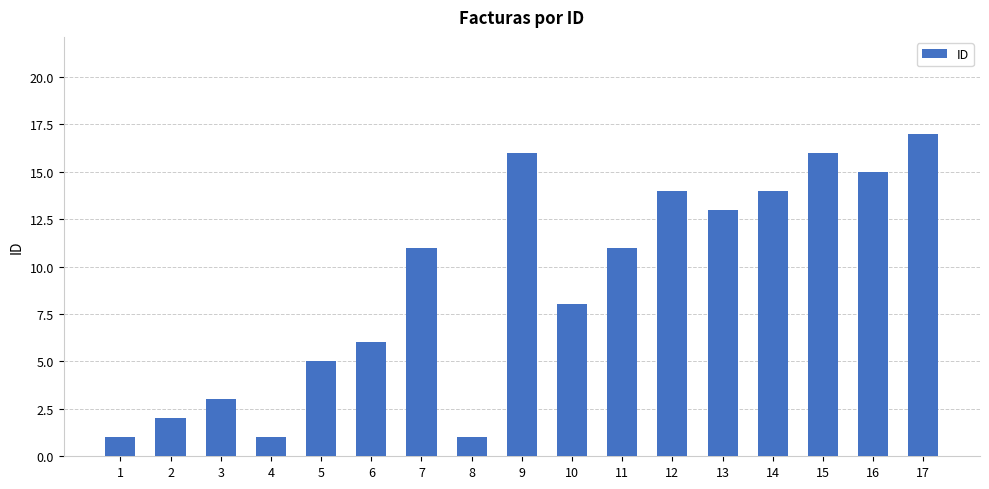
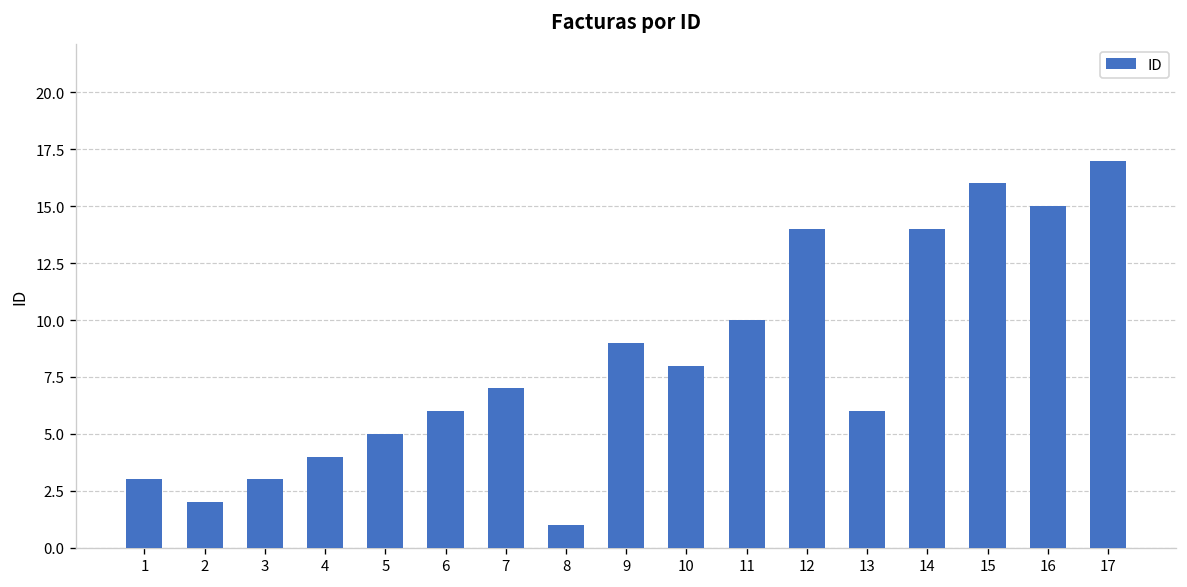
1: 1 -> 3
4: 1 -> 4
7: 11 -> 7
9: 16 -> 9
11: 11 -> 10
13: 13 -> 6
